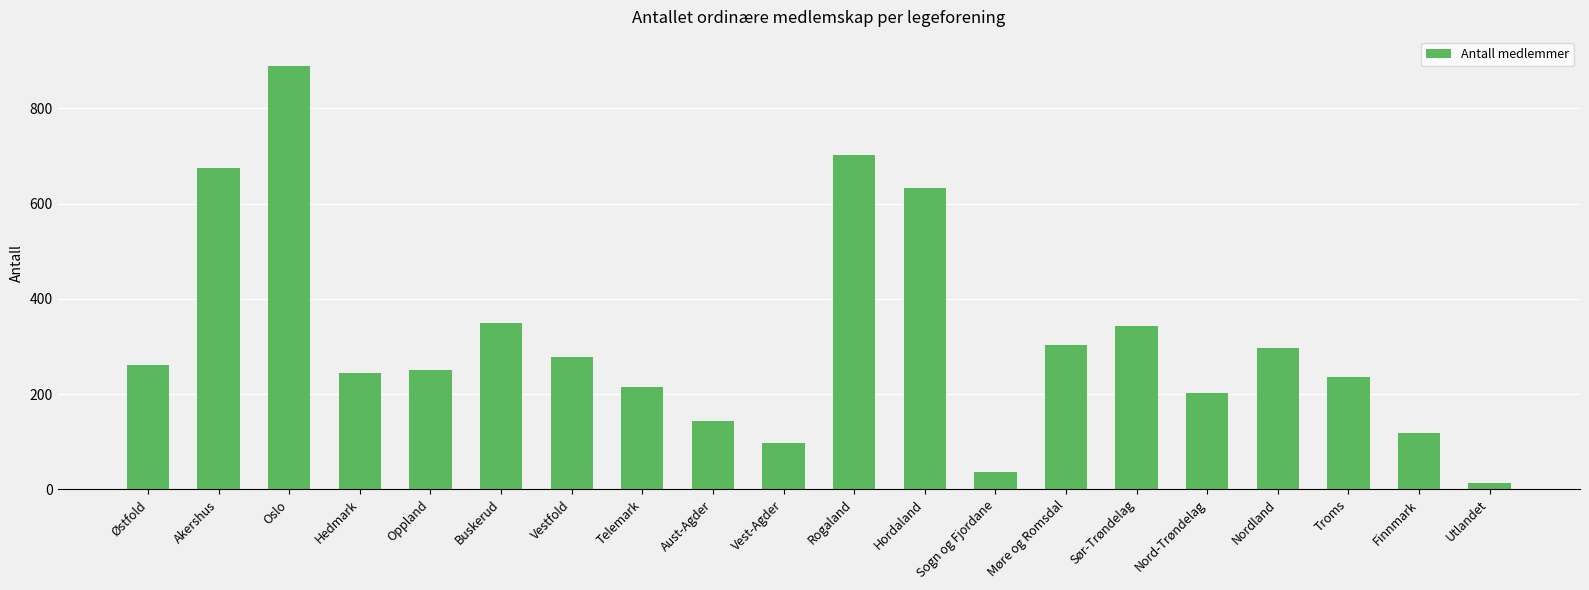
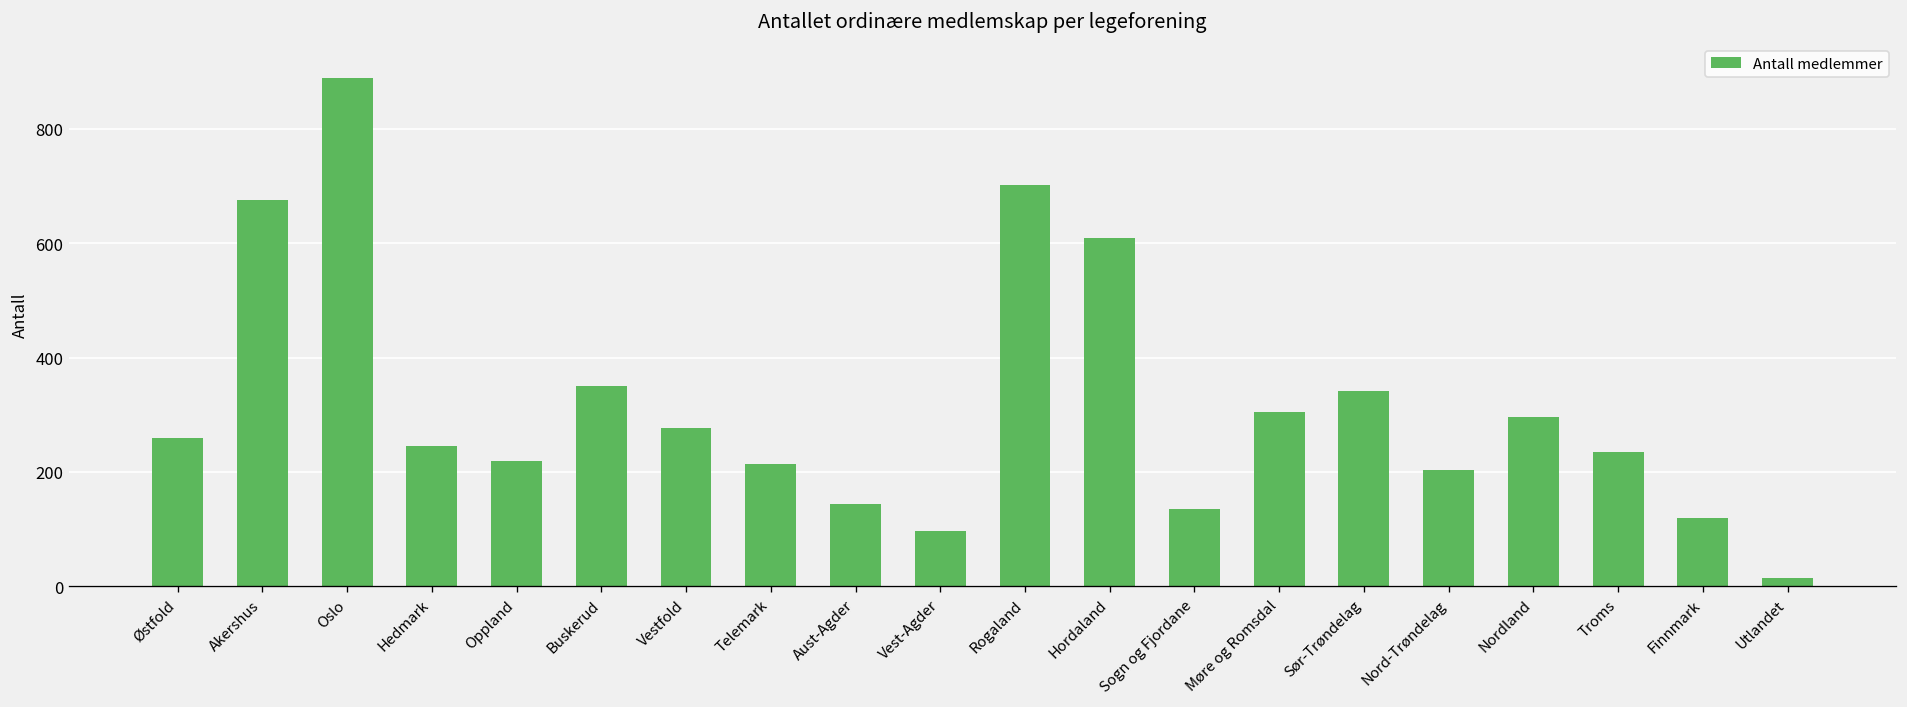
Oppland: 250 -> 220
Hordaland: 630 -> 610
Sogn og Fjordane: 40 -> 140
